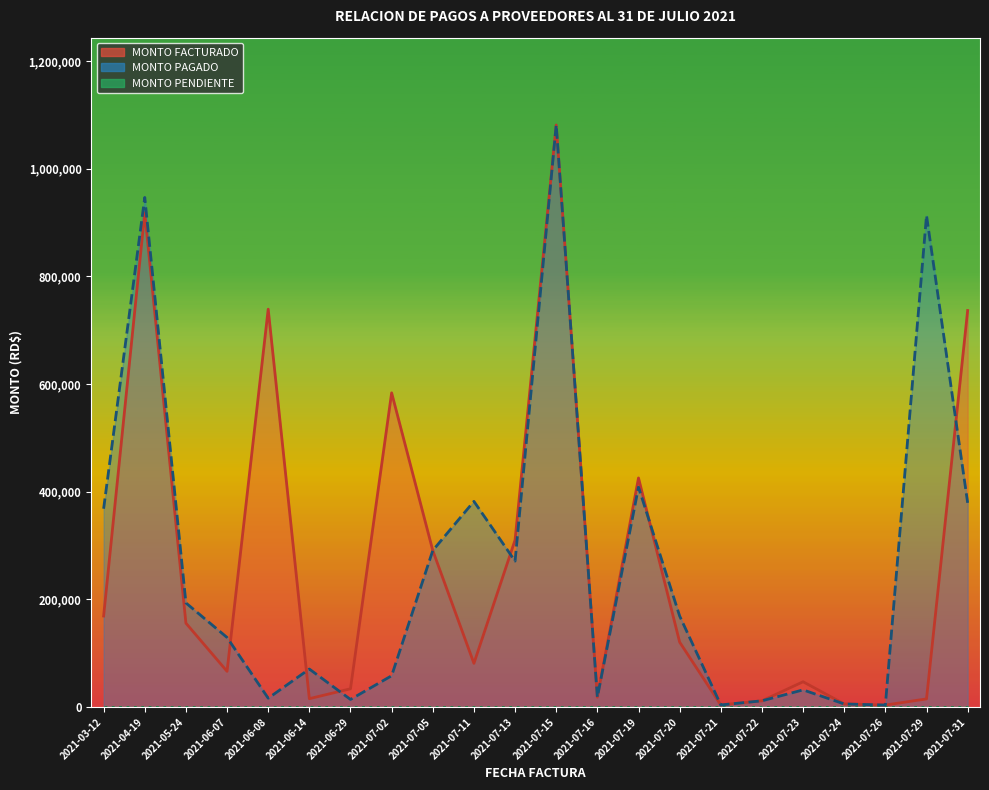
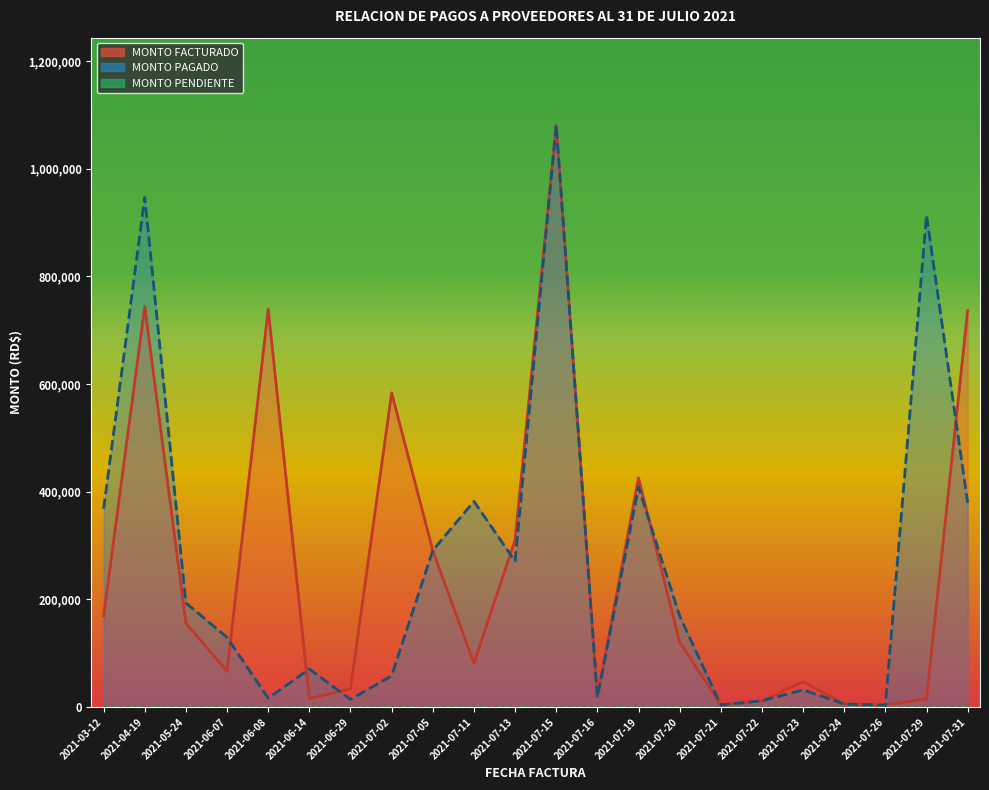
MONTO FACTURADO, 2021-04-19: 920,000 -> 740,000
